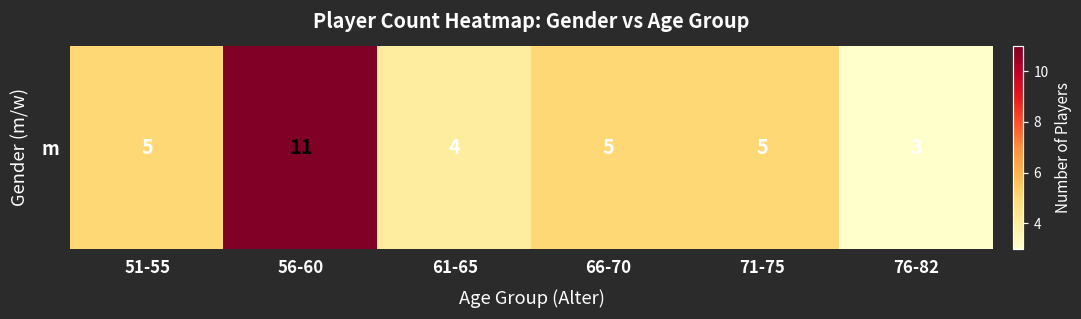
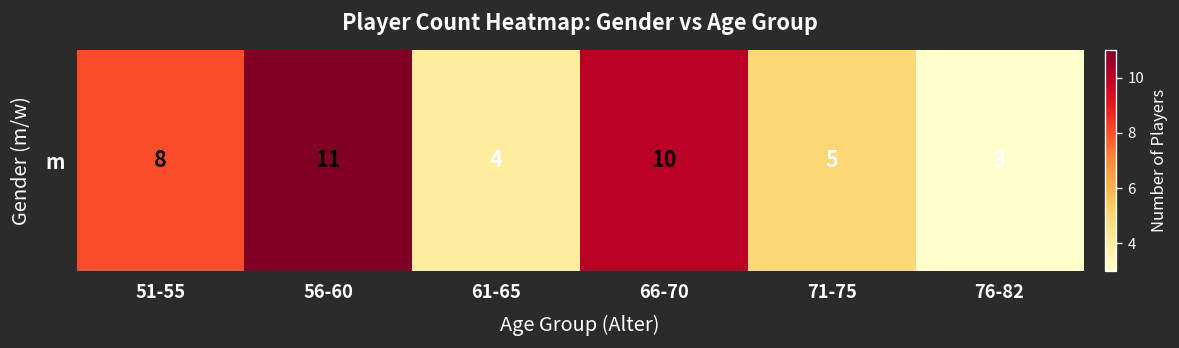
m, 51-55: 5 -> 8
m, 66-70: 5 -> 10
